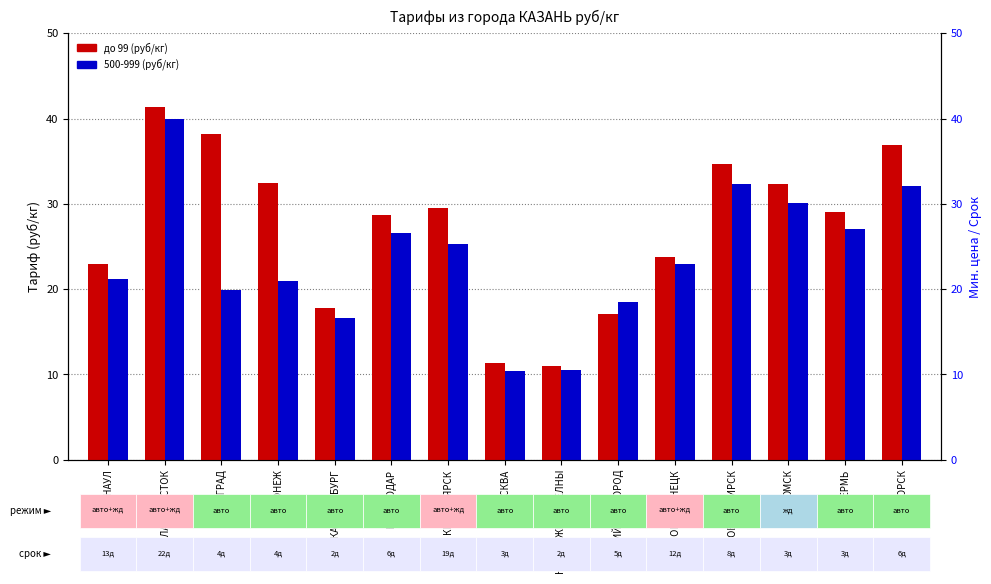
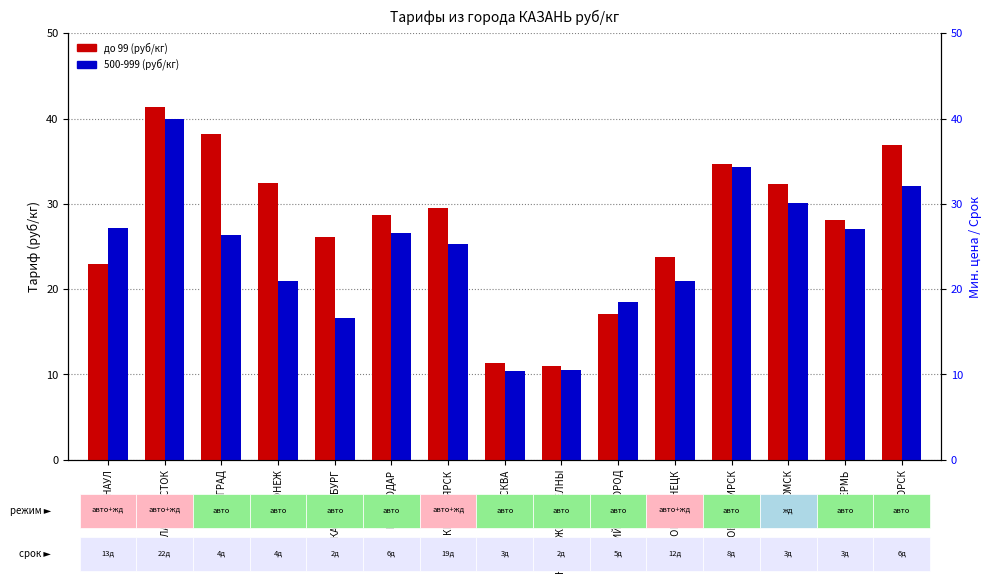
500-999 (руб/кг), БАРНАУЛ: 21 -> 27
500-999 (руб/кг), ВОЛГОГРАД: 20 -> 26
до 99 (руб/кг), ЕКАТЕРИНБУРГ: 18 -> 26
500-999 (руб/кг), НОВОКУЗНЕЦК: 23 -> 21
500-999 (руб/кг), НОВОСИБИРСК: 32 -> 34
до 99 (руб/кг), ПЕРМЬ: 29 -> 28
